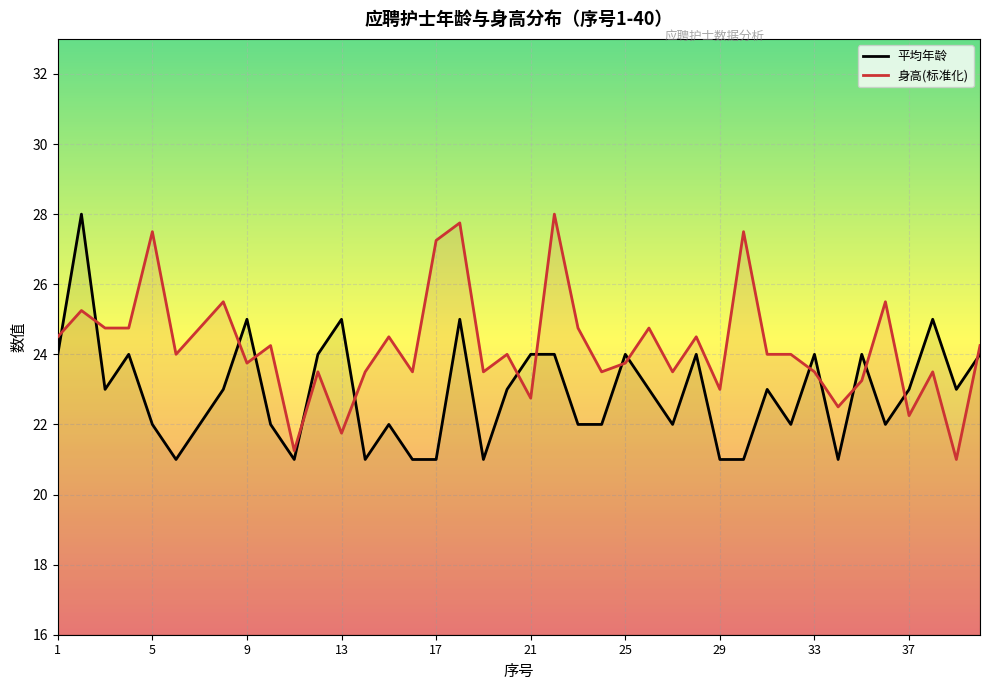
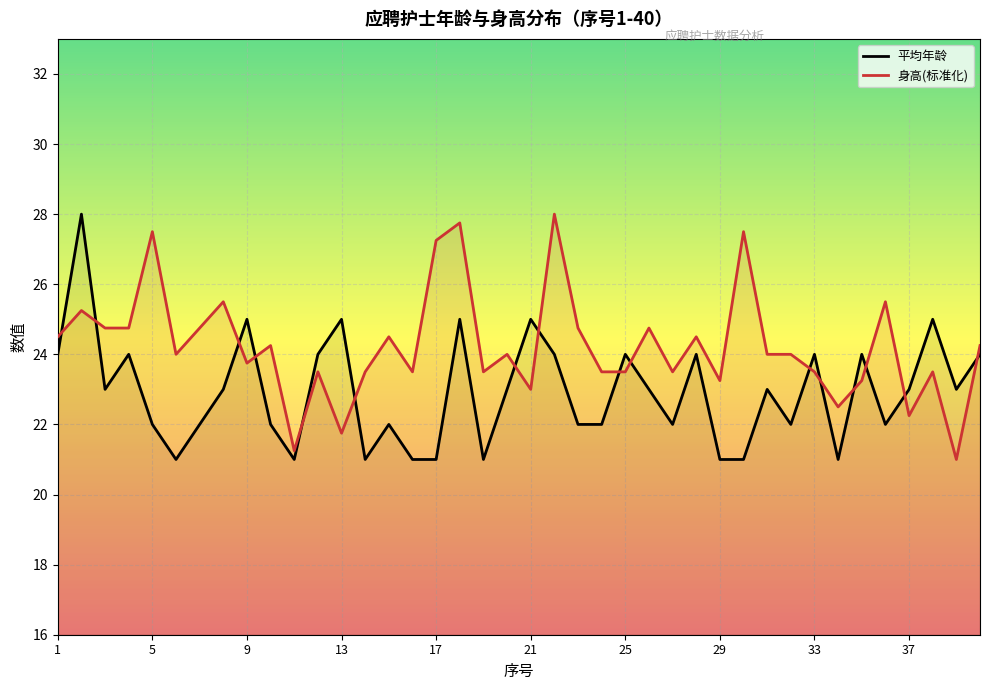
平均年龄, 21: 24 -> 25
身高(标准化), 21: 22.8 -> 23.0
身高(标准化), 25: 23.8 -> 23.5
身高(标准化), 29: 23.0 -> 23.3
